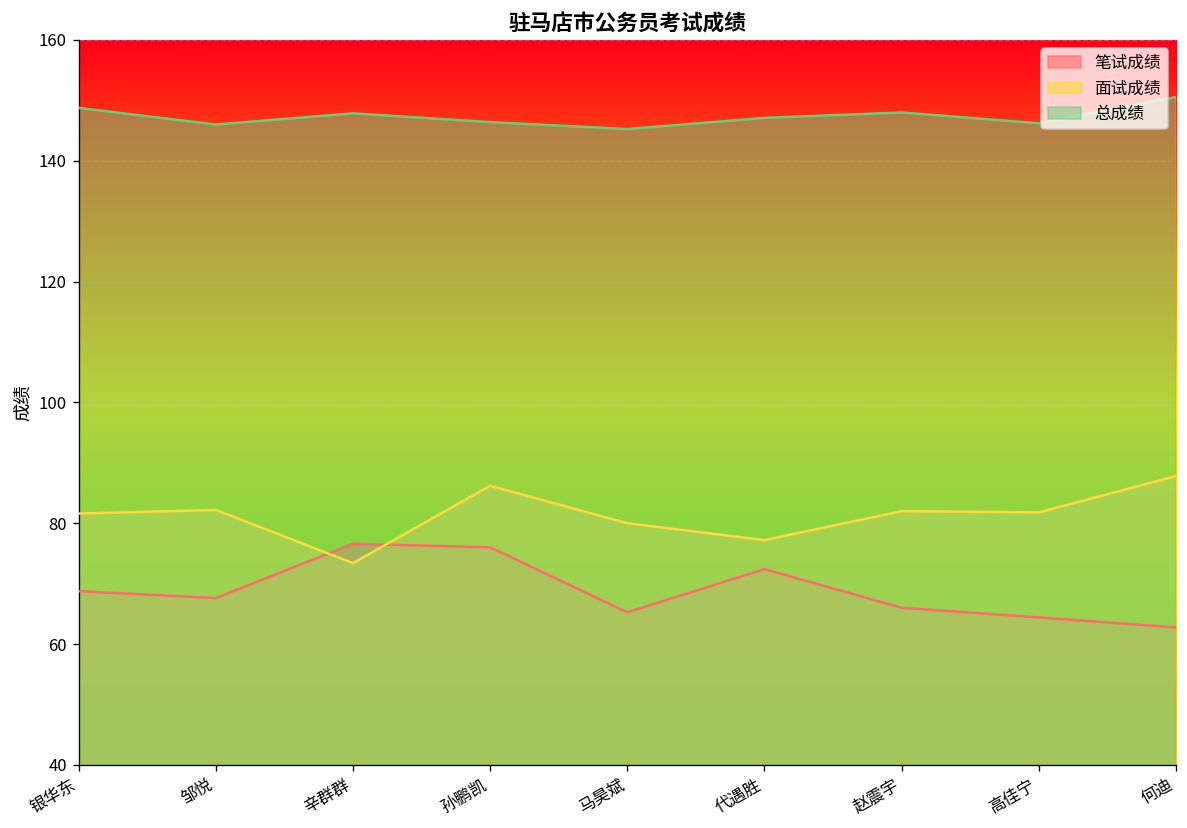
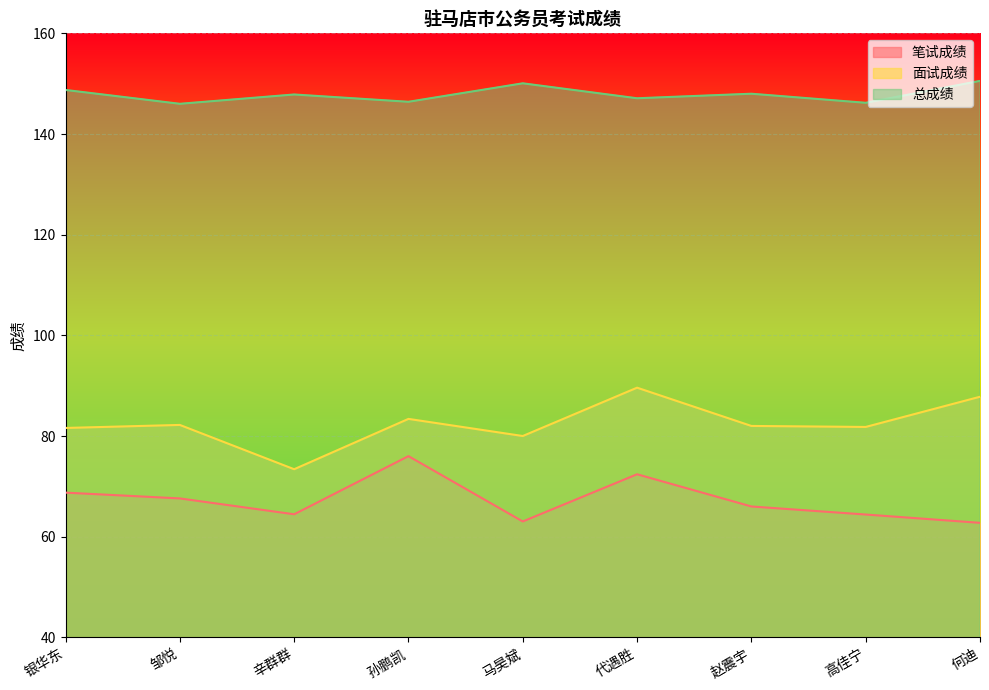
笔试成绩, 辛群群: 77 -> 64
面试成绩, 孙鹏凯: 86 -> 83
笔试成绩, 马昊斌: 65 -> 63
总成绩, 马昊斌: 145 -> 150
面试成绩, 代遇胜: 77 -> 90
